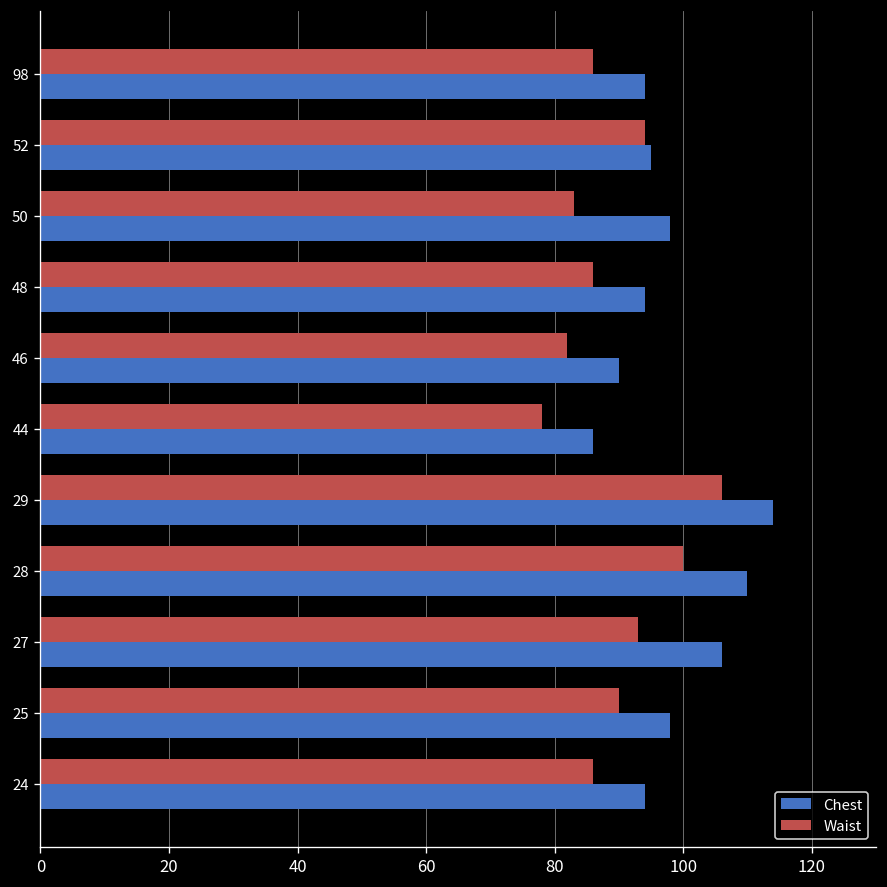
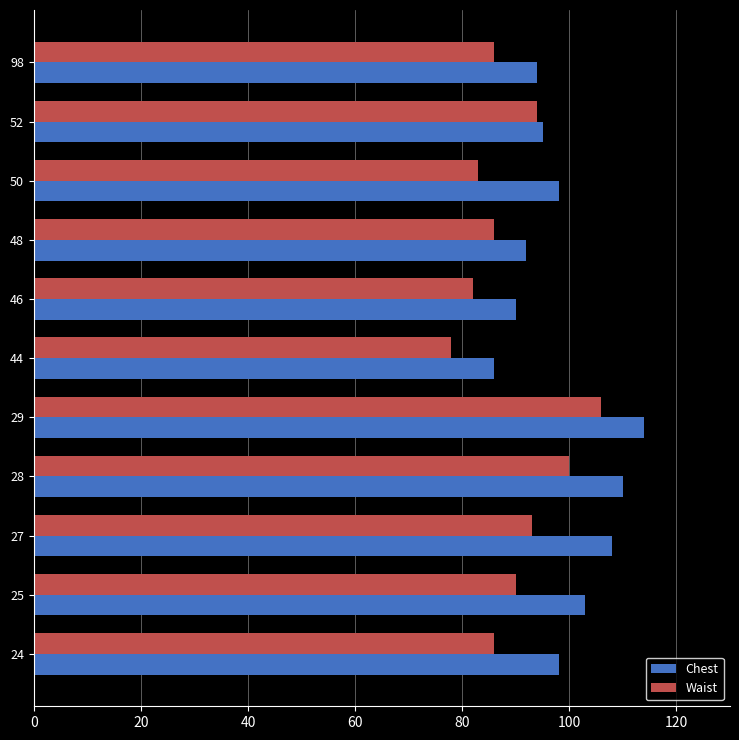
Chest, 48: 94 -> 92
Chest, 27: 106 -> 108
Chest, 25: 98 -> 103
Chest, 24: 94 -> 98
